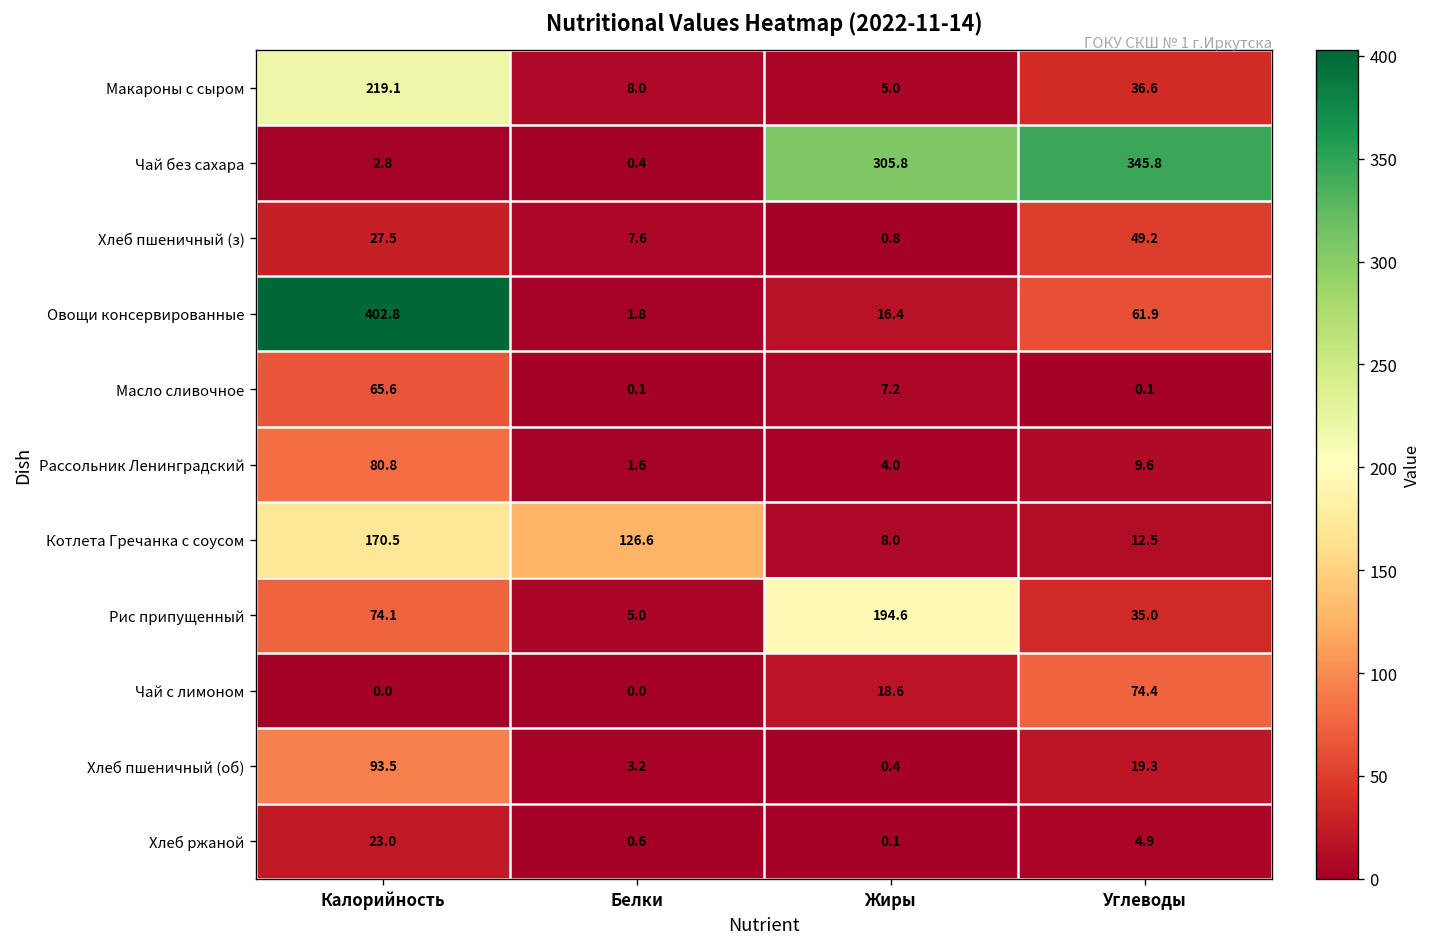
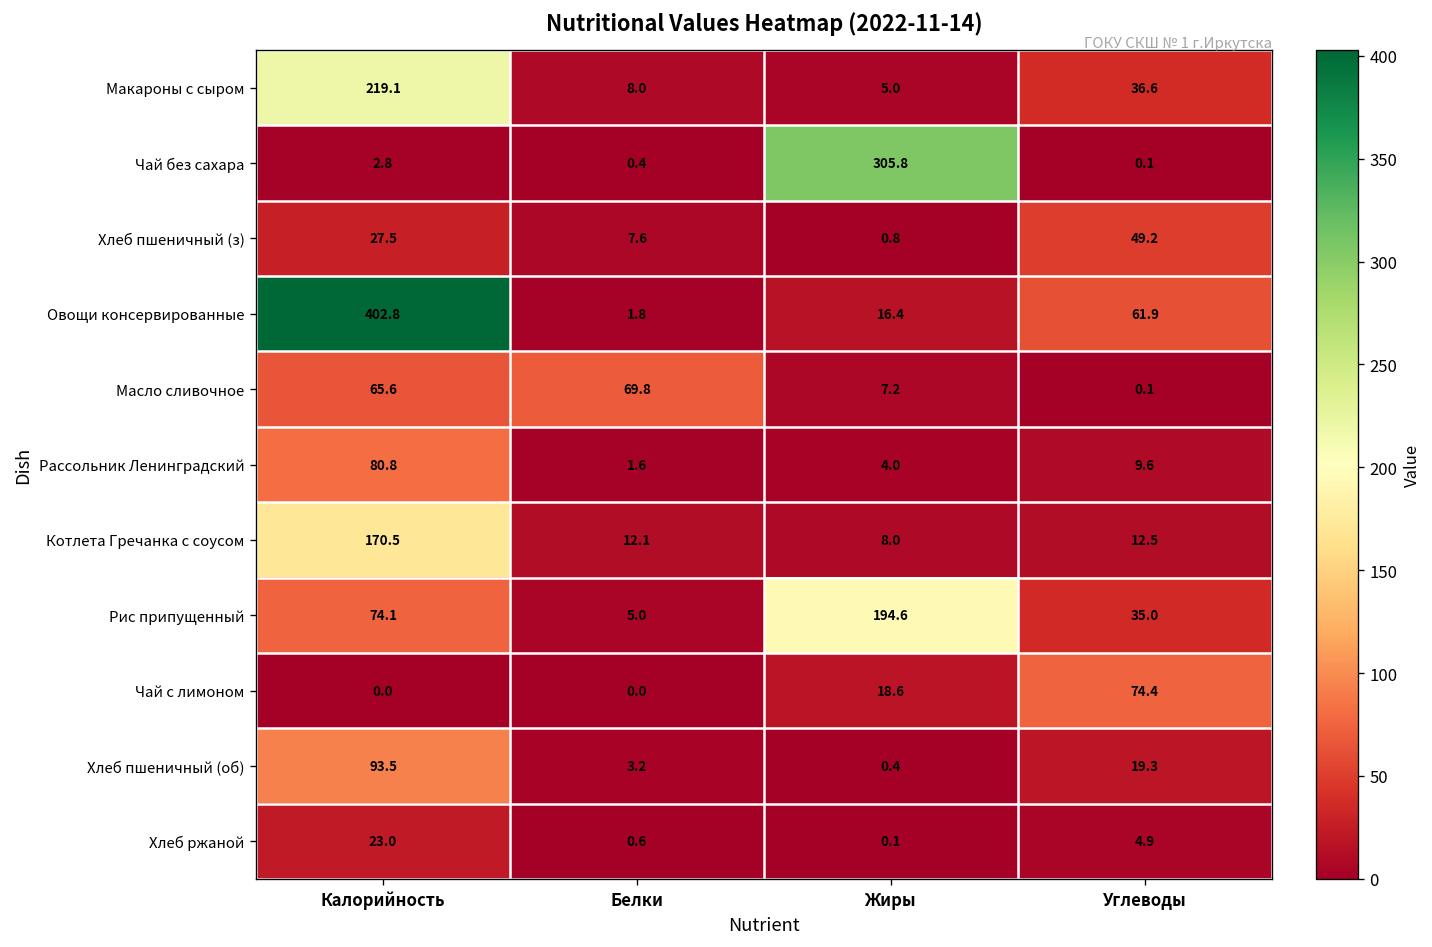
Чай без сахара, Углеводы: 345.8 -> 0.1
Масло сливочное, Белки: 0.1 -> 69.8
Котлета Гречанка с соусом, Белки: 126.6 -> 12.1
